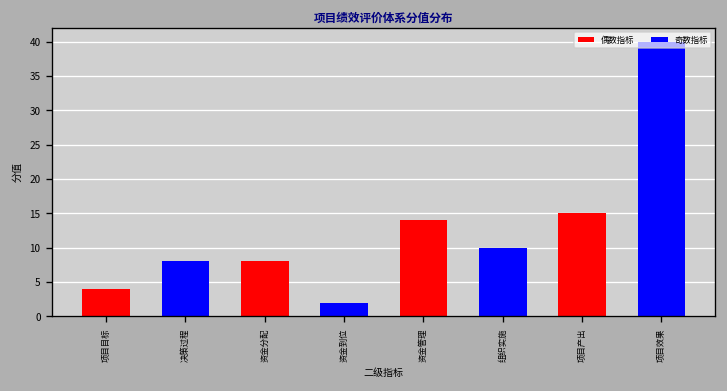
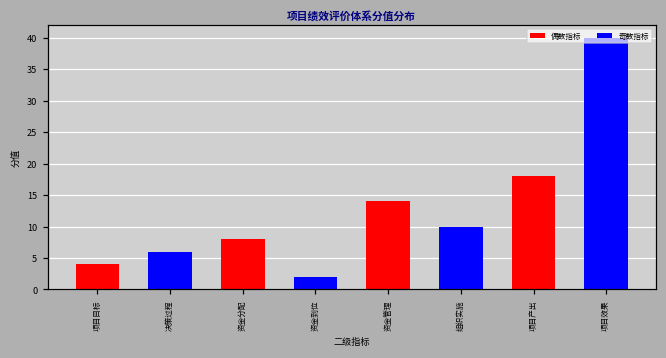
决策过程: 8 -> 6
项目产出: 15 -> 18
